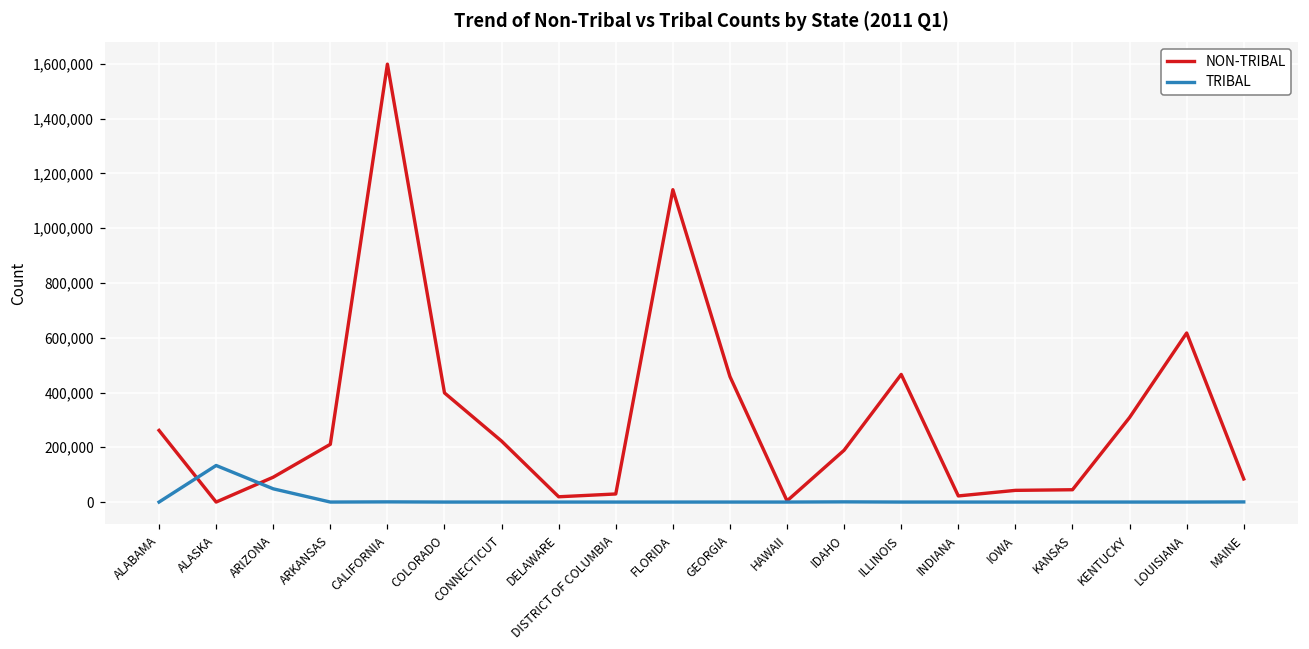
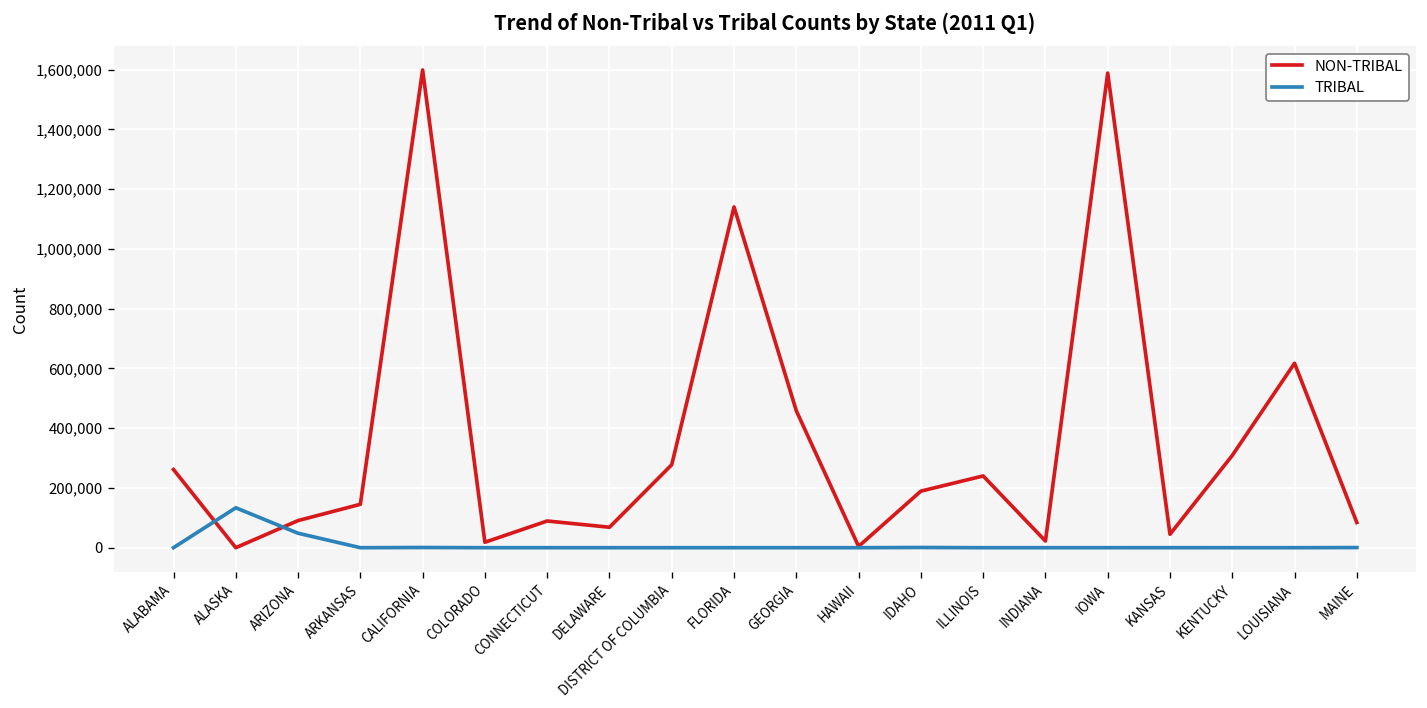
NON-TRIBAL, ARKANSAS: 210,000 -> 150,000
NON-TRIBAL, COLORADO: 400,000 -> 20,000
NON-TRIBAL, CONNECTICUT: 220,000 -> 90,000
NON-TRIBAL, DELAWARE: 20,000 -> 70,000
NON-TRIBAL, DISTRICT OF COLUMBIA: 30,000 -> 280,000
NON-TRIBAL, ILLINOIS: 470,000 -> 240,000
NON-TRIBAL, IOWA: 40,000 -> 1,590,000
